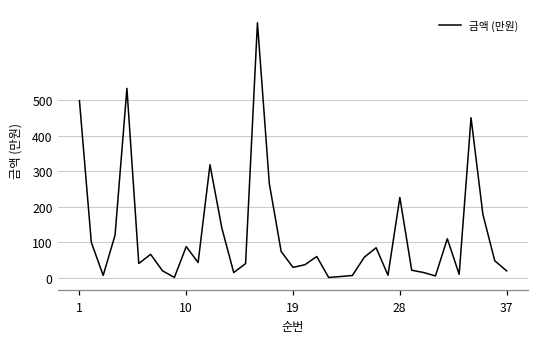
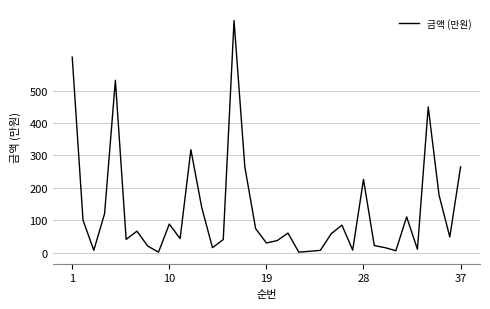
1: 500 -> 600
37: 20 -> 260
